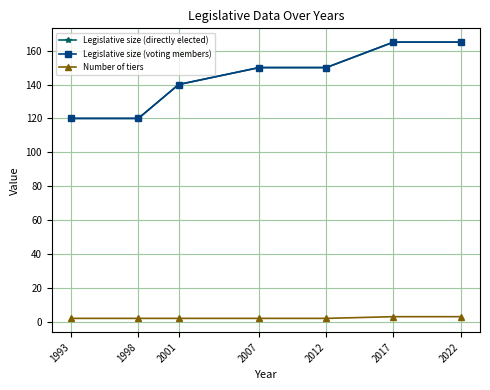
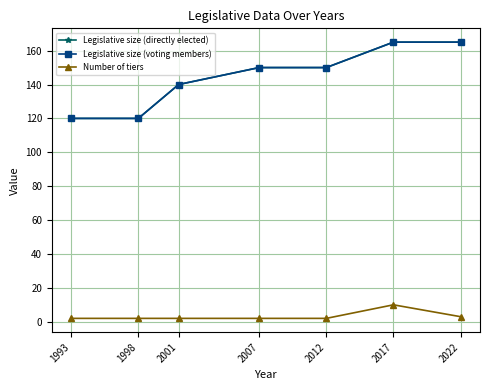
Number of tiers, 2017: 3 -> 10
